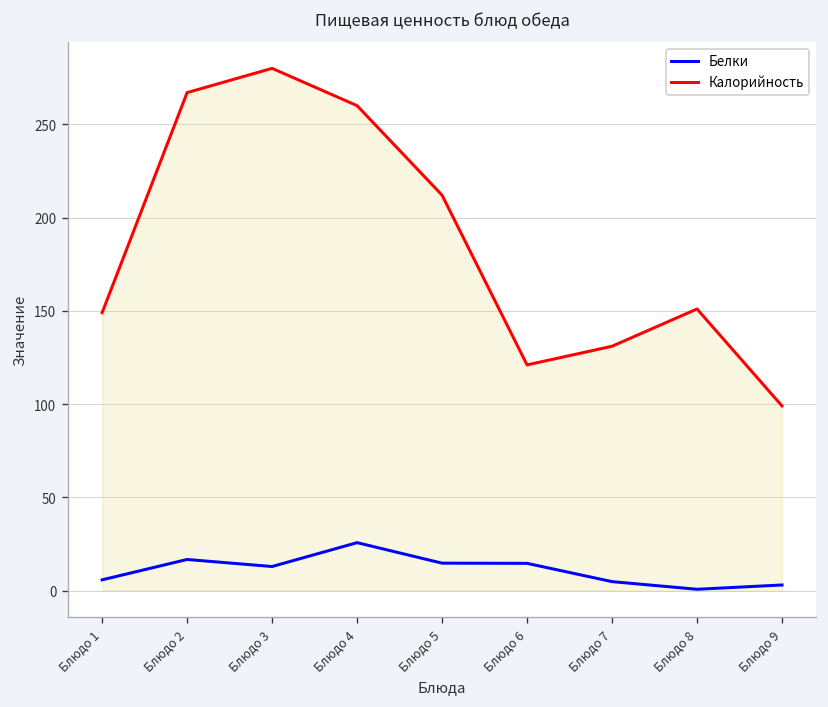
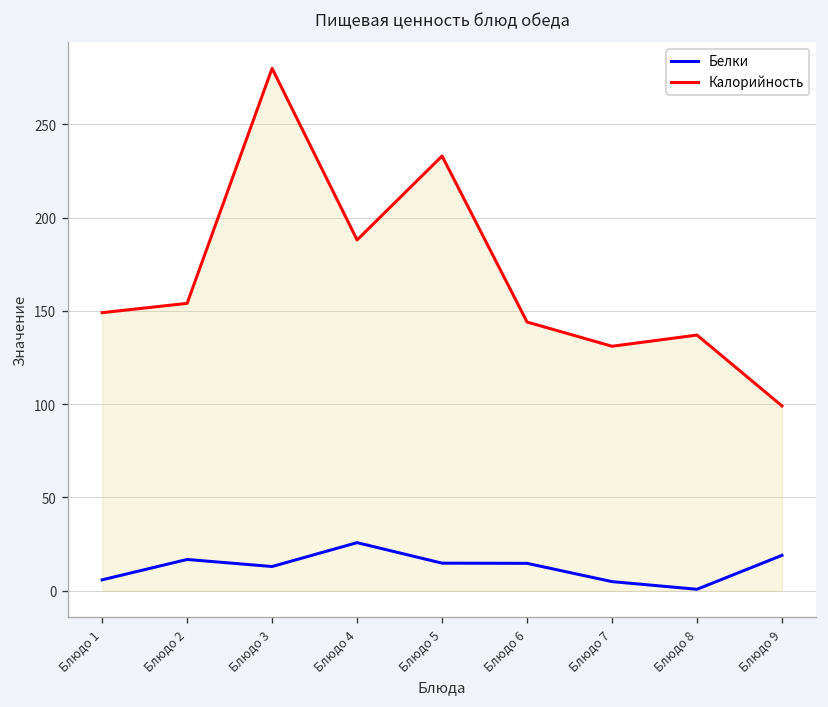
Калорийность, Блюдо 2: 267 -> 154
Калорийность, Блюдо 4: 260 -> 188
Калорийность, Блюдо 5: 212 -> 233
Калорийность, Блюдо 6: 121 -> 144
Калорийность, Блюдо 8: 151 -> 137
Белки, Блюдо 9: 3 -> 19
